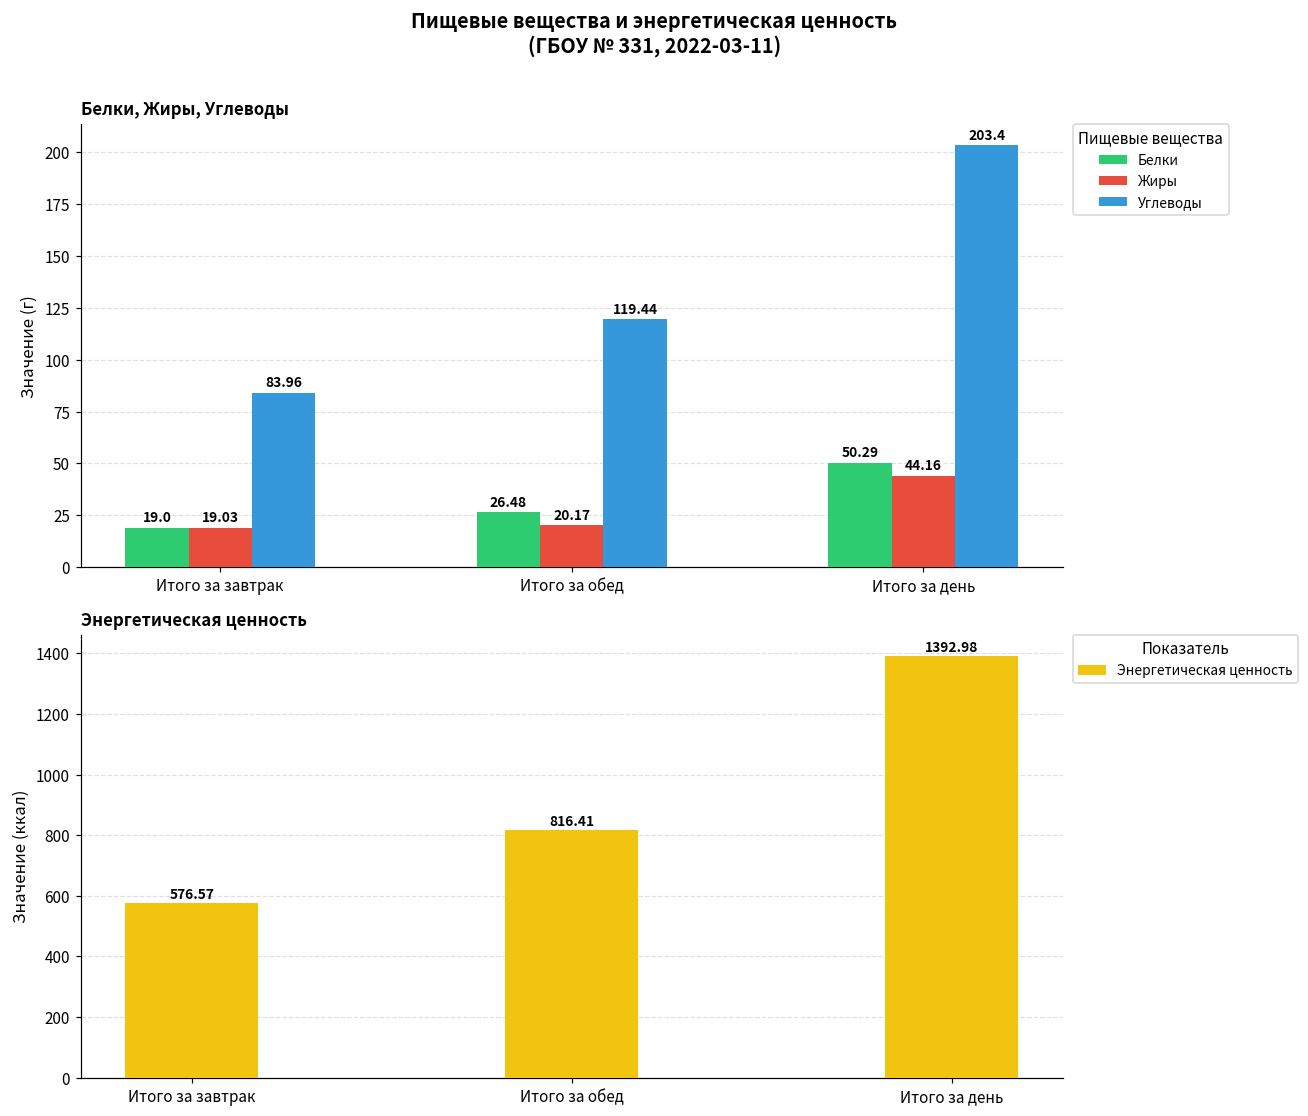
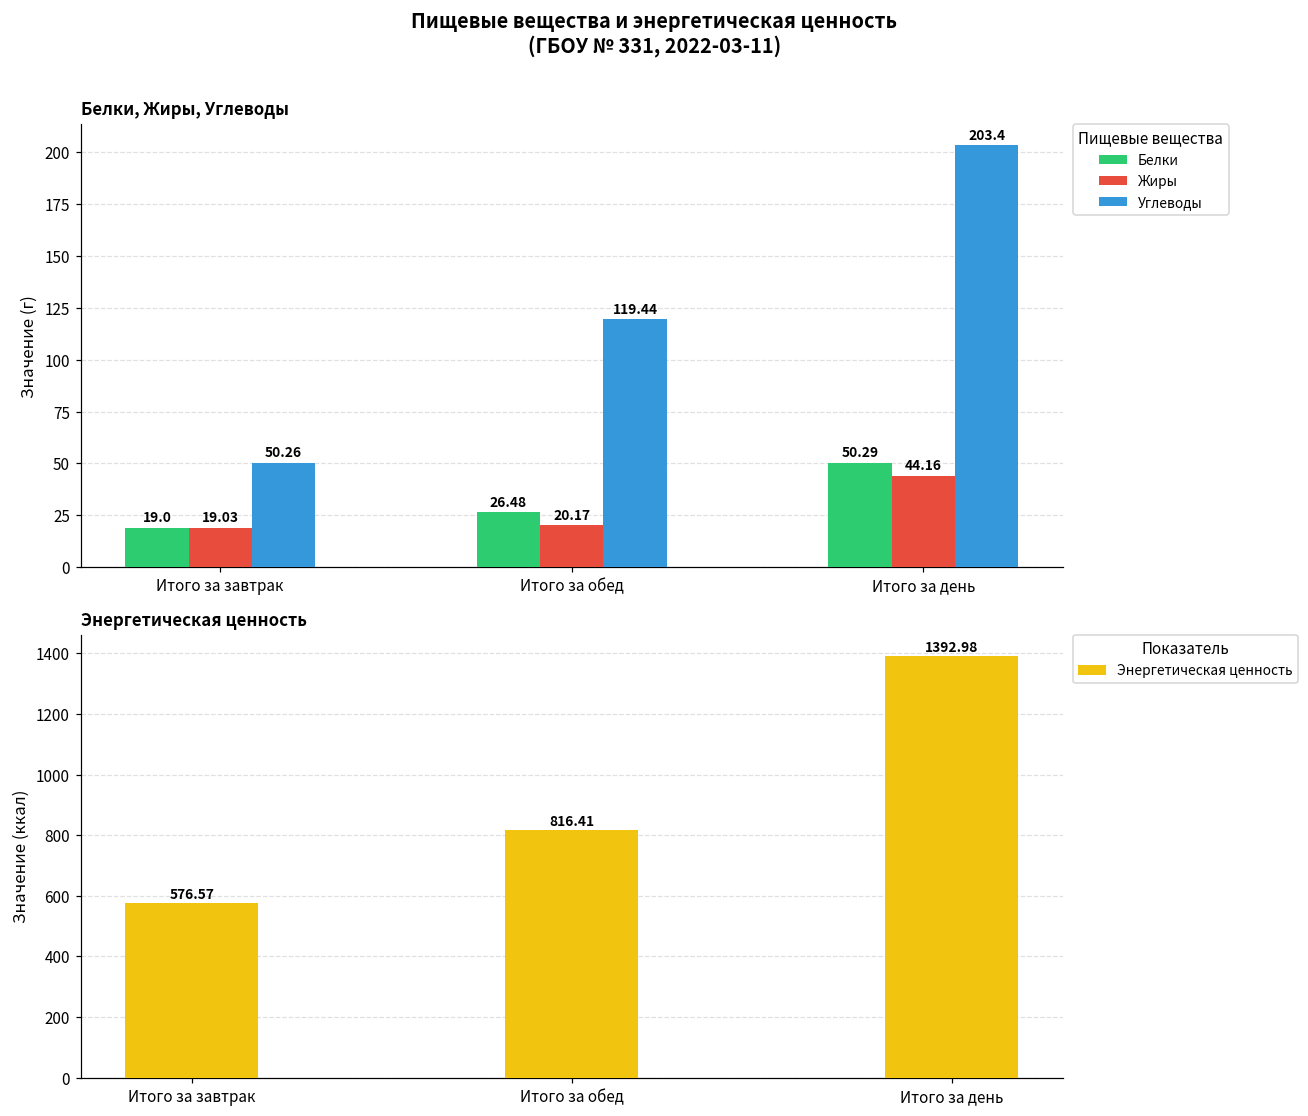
Белки, Жиры, Углеводы, Углеводы, Итого за завтрак: 83.96 -> 50.26
